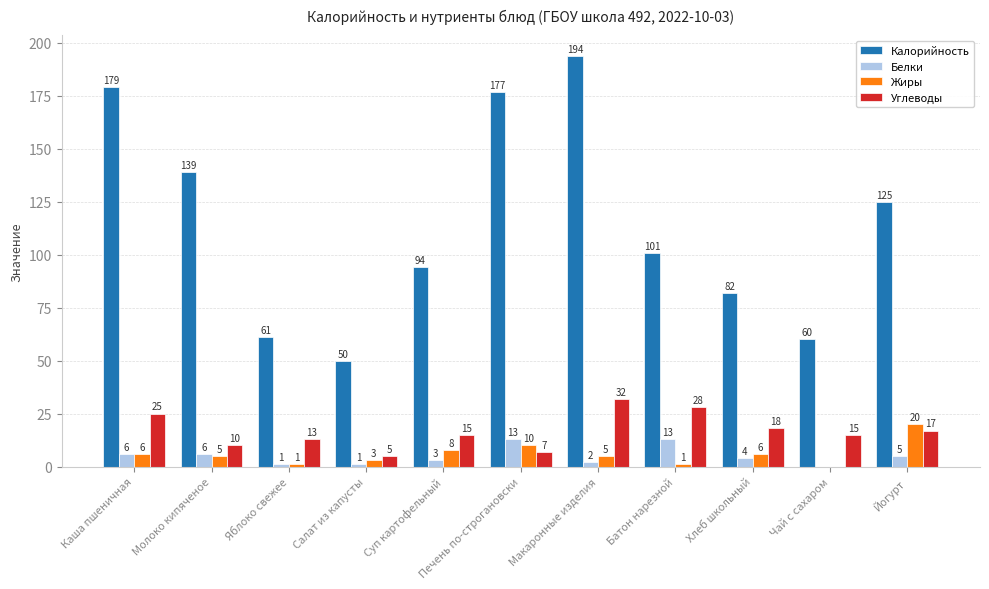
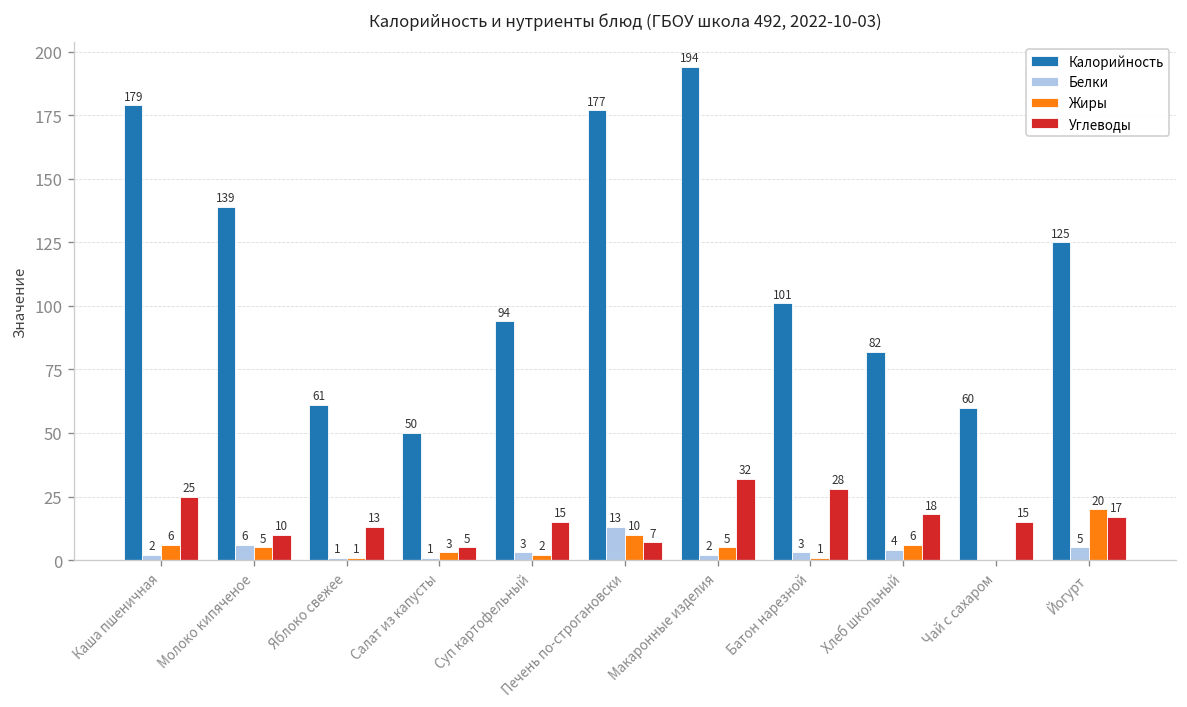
Белки, Каша пшеничная: 6 -> 2
Жиры, Суп картофельный: 8 -> 2
Белки, Батон нарезной: 13 -> 3
